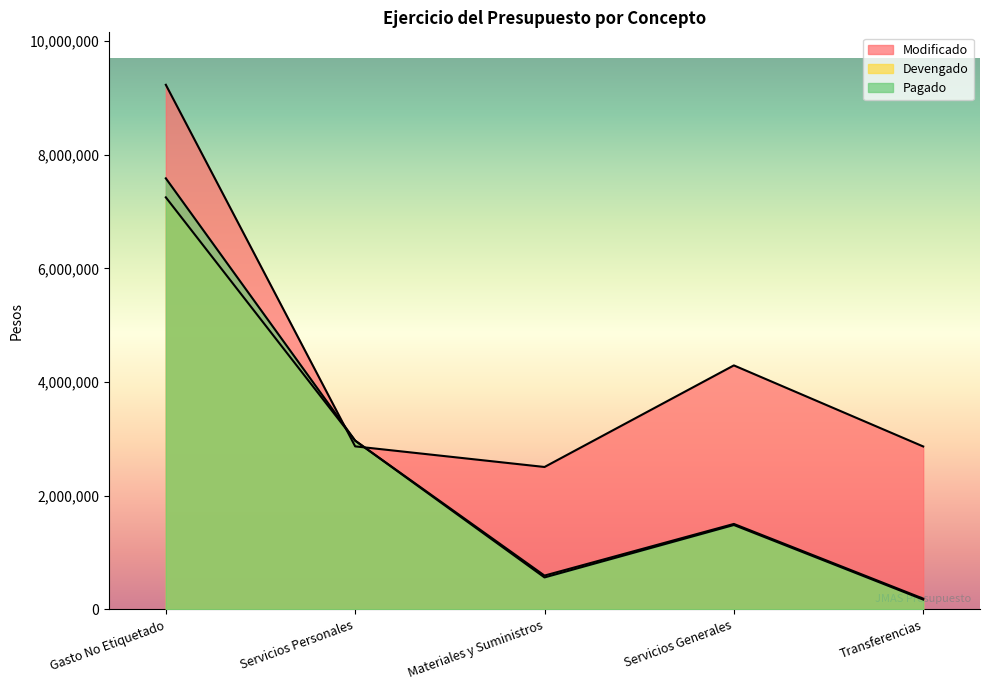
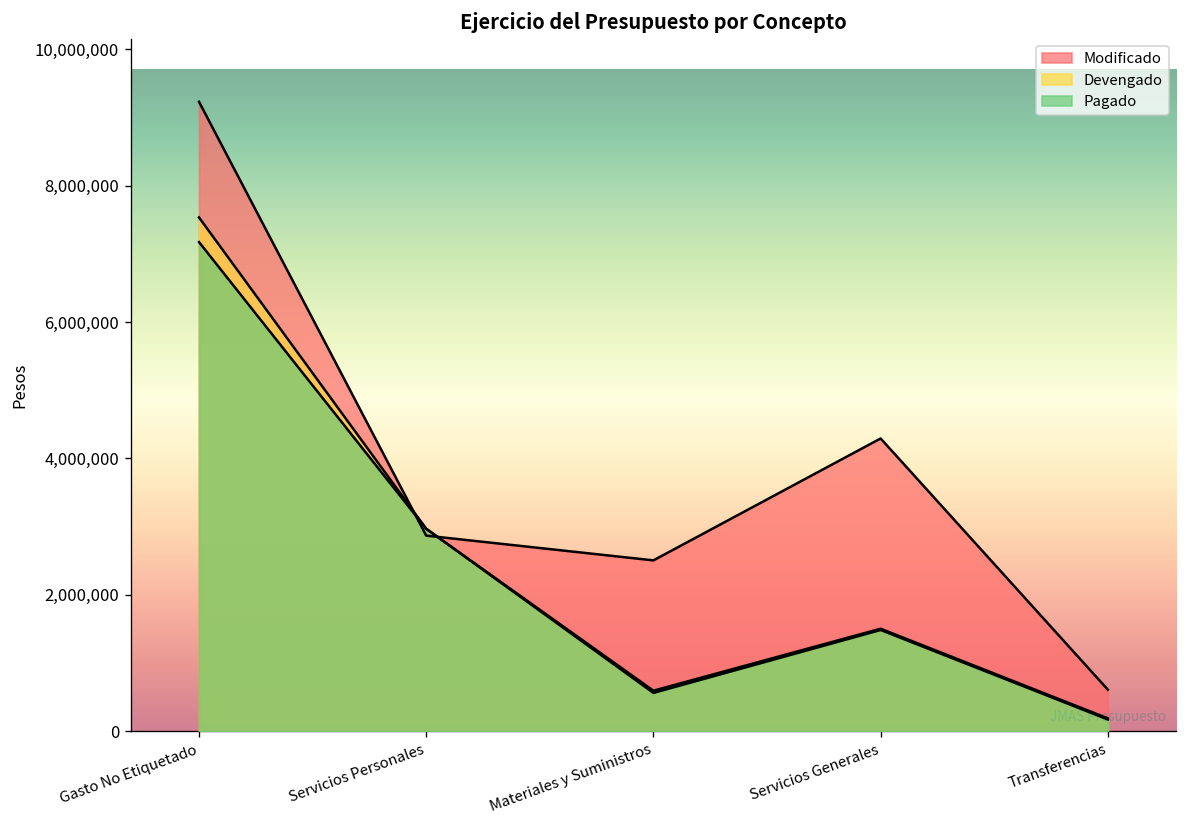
Devengado, Gasto No Etiquetado: 7,200,000 -> 7,500,000
Pagado, Gasto No Etiquetado: 7,600,000 -> 7,200,000
Modificado, Transferencias: 2,900,000 -> 600,000
